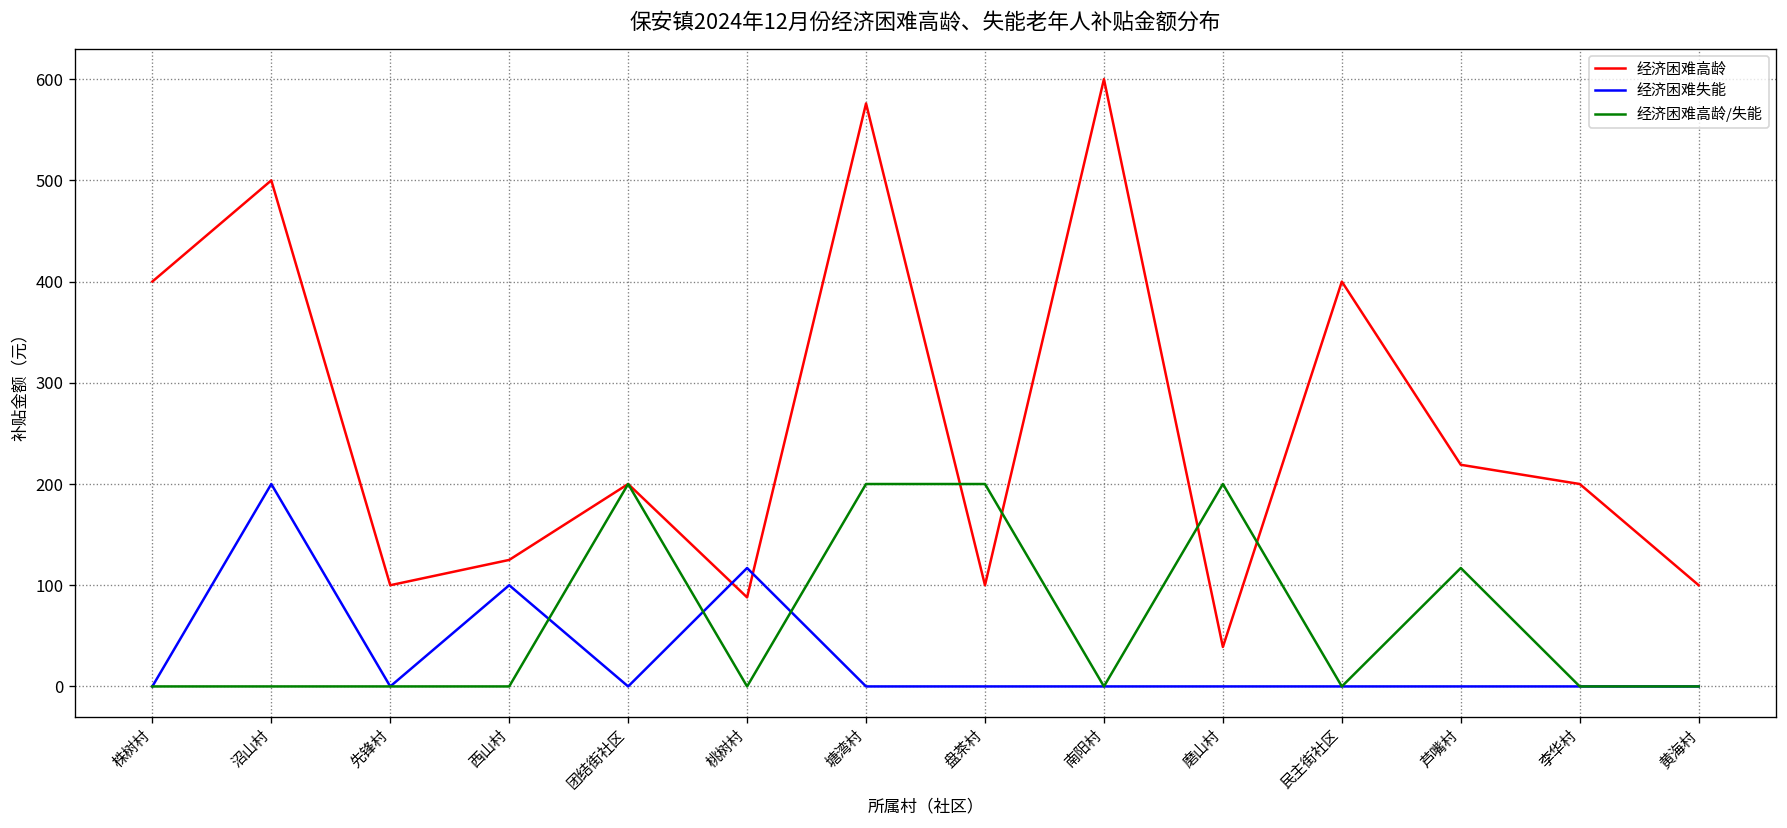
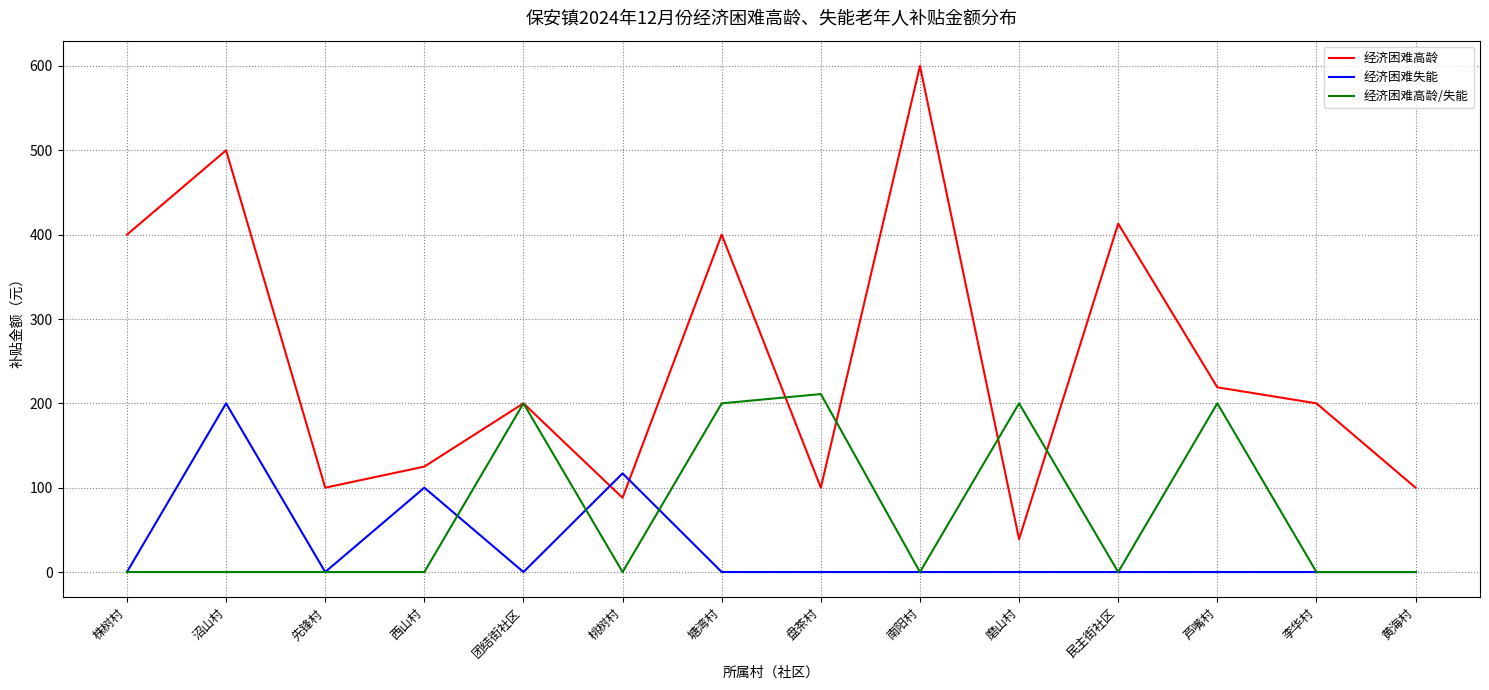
经济困难高龄, 塘湾村: 580 -> 400
经济困难高龄/失能, 盘茶村: 200 -> 210
经济困难高龄, 民主街社区: 400 -> 410
经济困难高龄/失能, 芦嘴村: 120 -> 200
